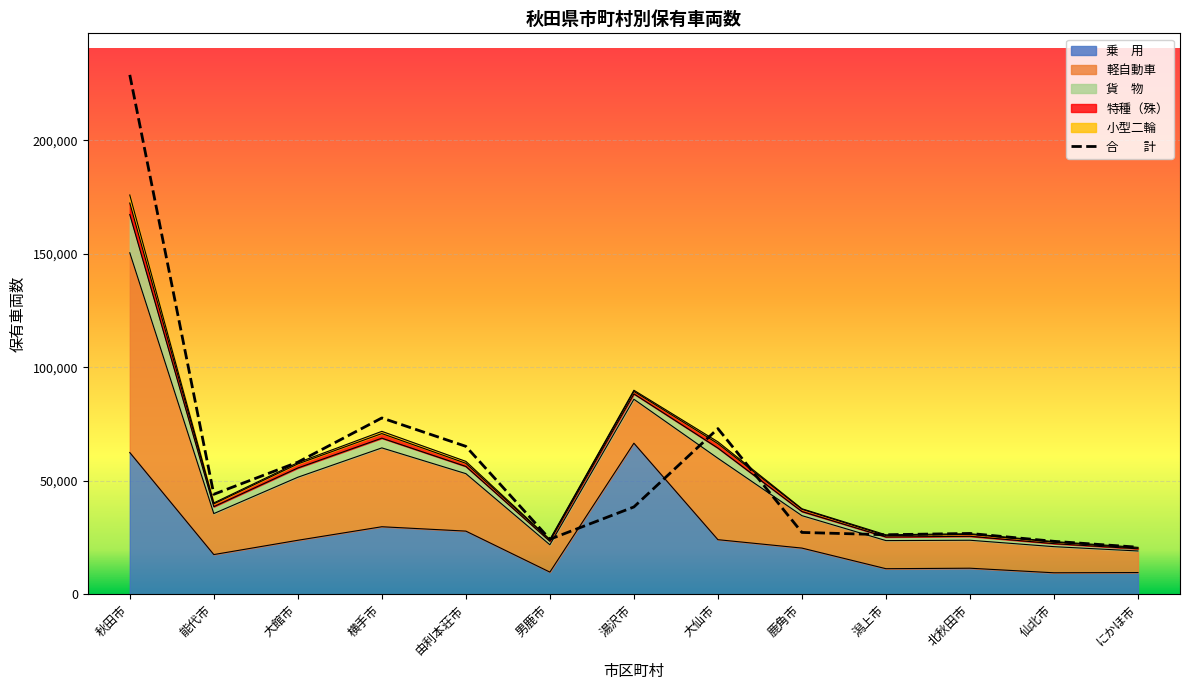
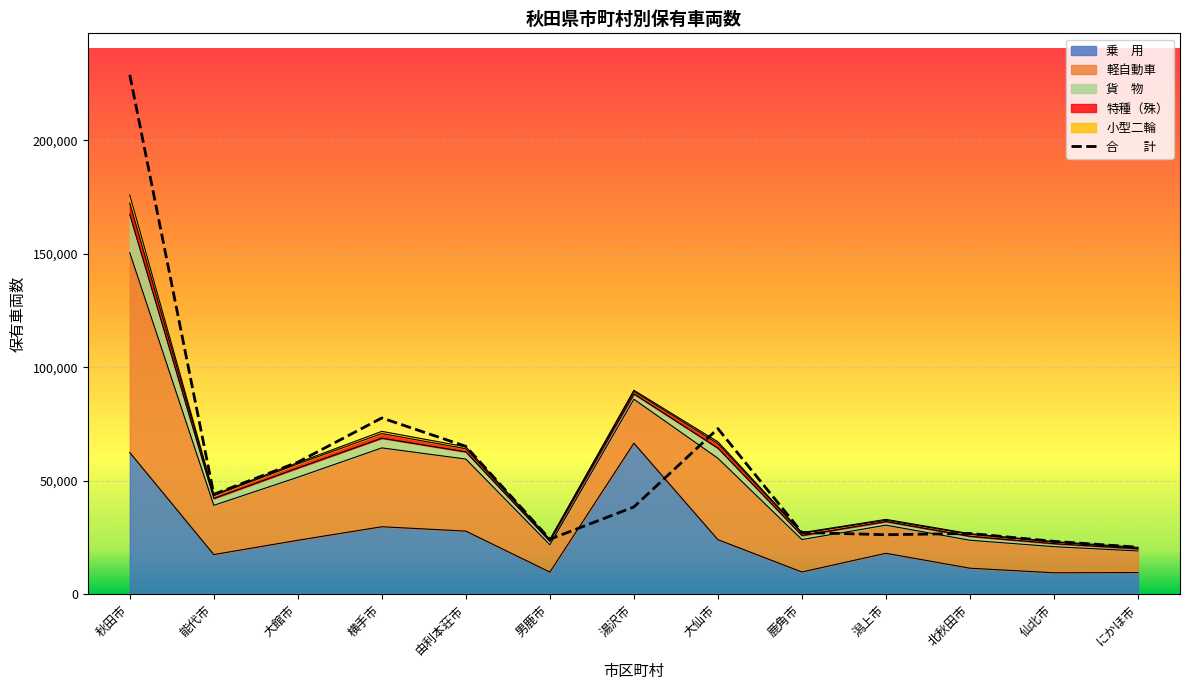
軽自動車, 能代市: 18,000 -> 22,000
軽自動車, 由利本荘市: 25,000 -> 32,000
乗 用, 鹿角市: 20,000 -> 10,000
乗 用, 潟上市: 11,000 -> 18,000
